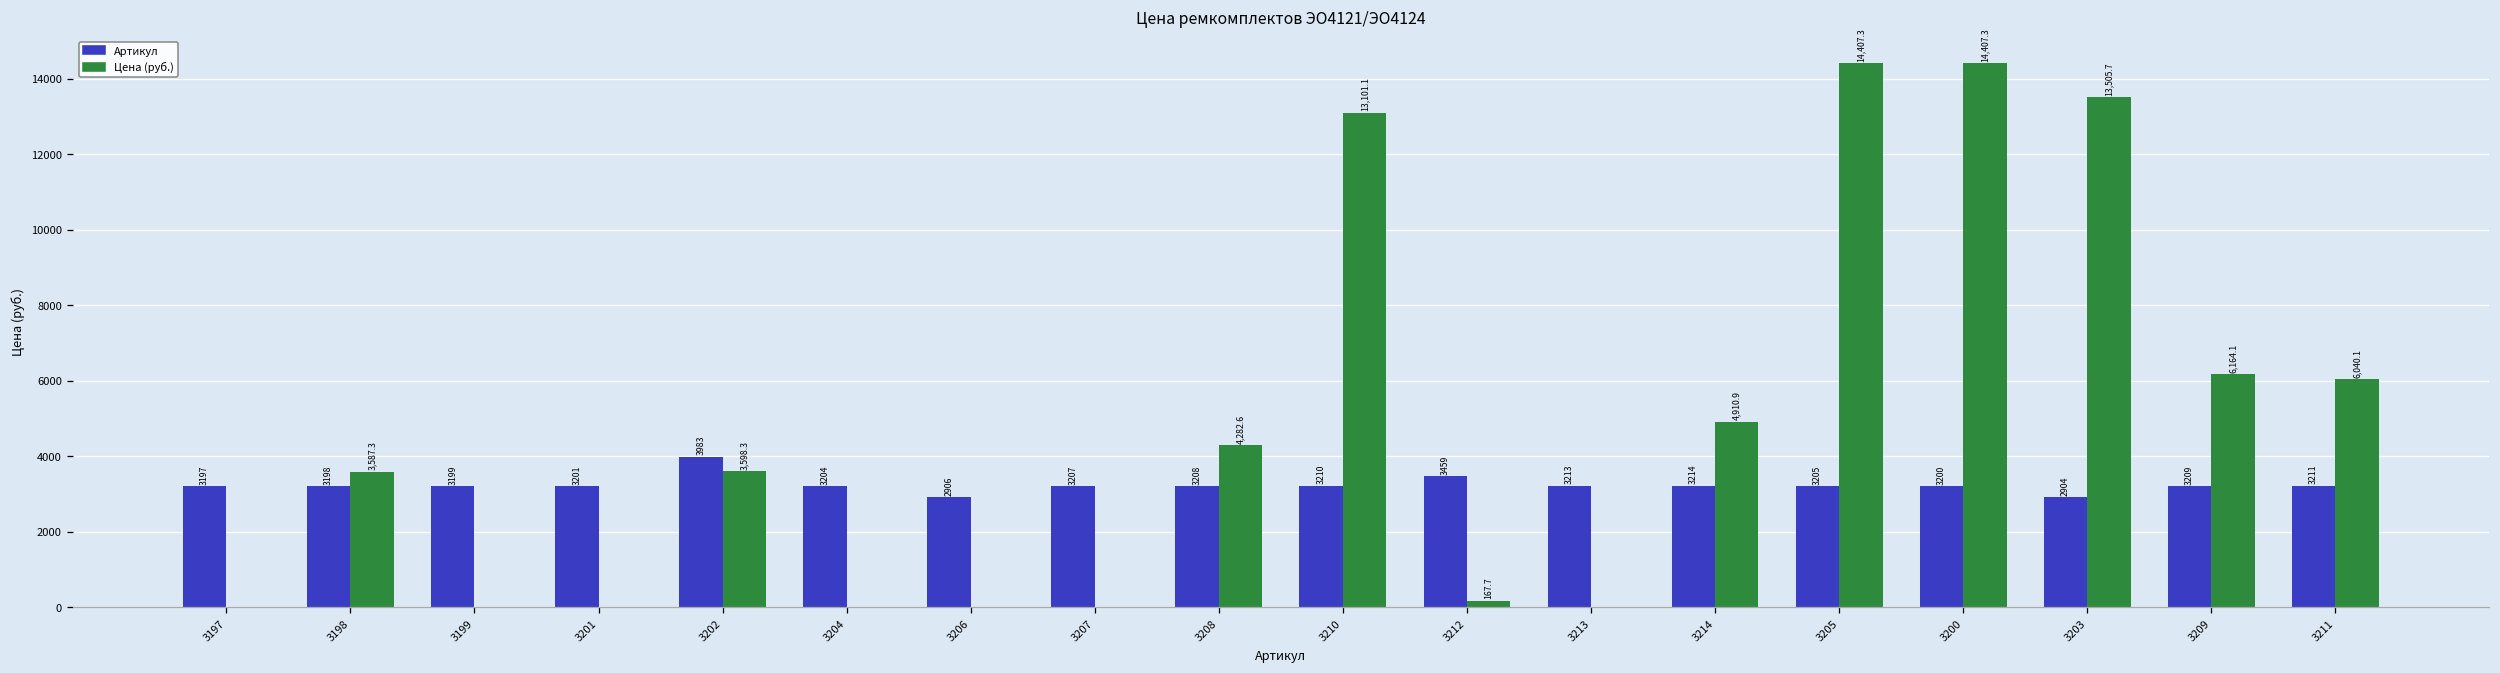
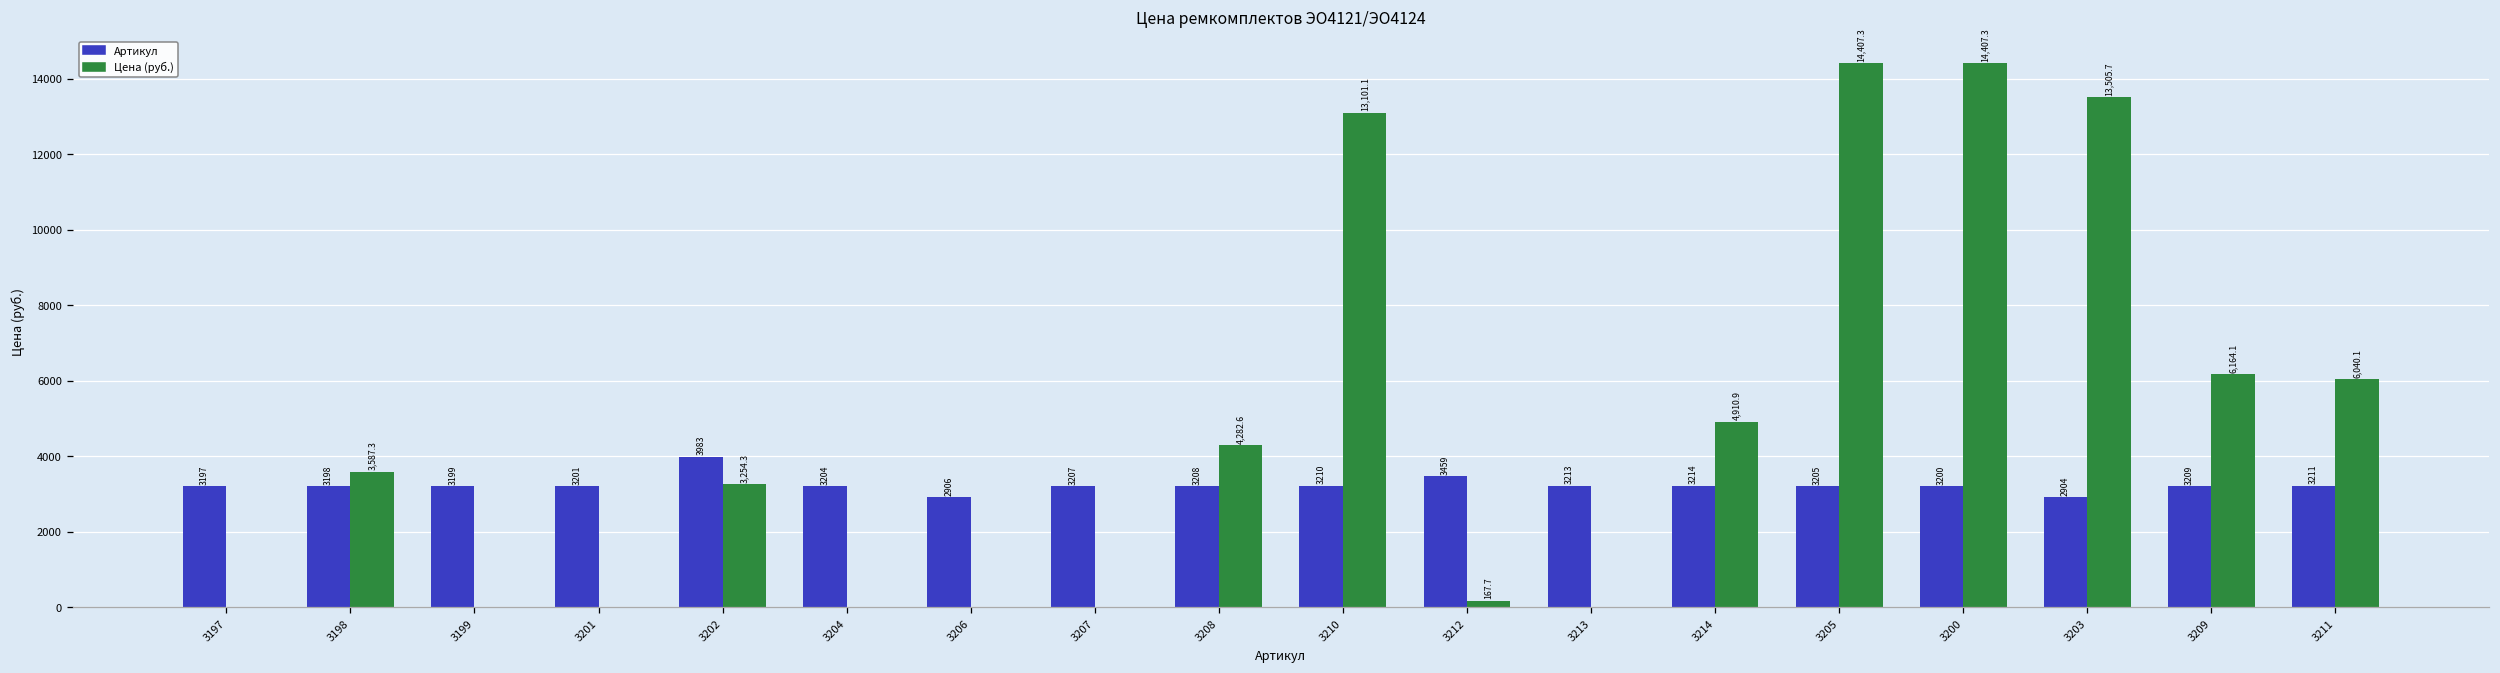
Цена (руб.), 3202: 3,598.3 -> 3,254.3
